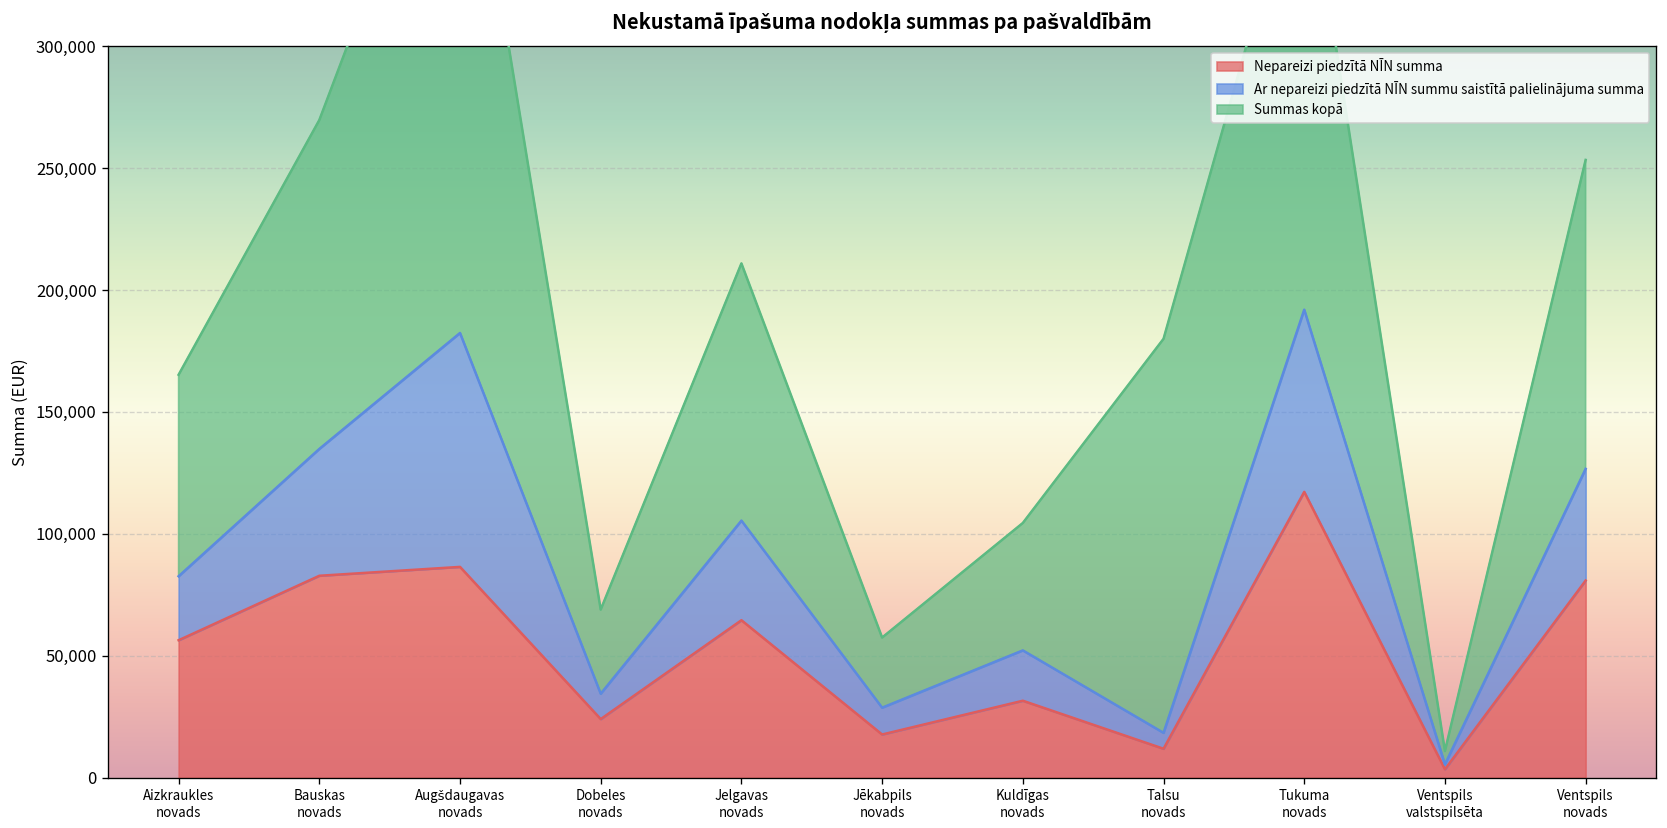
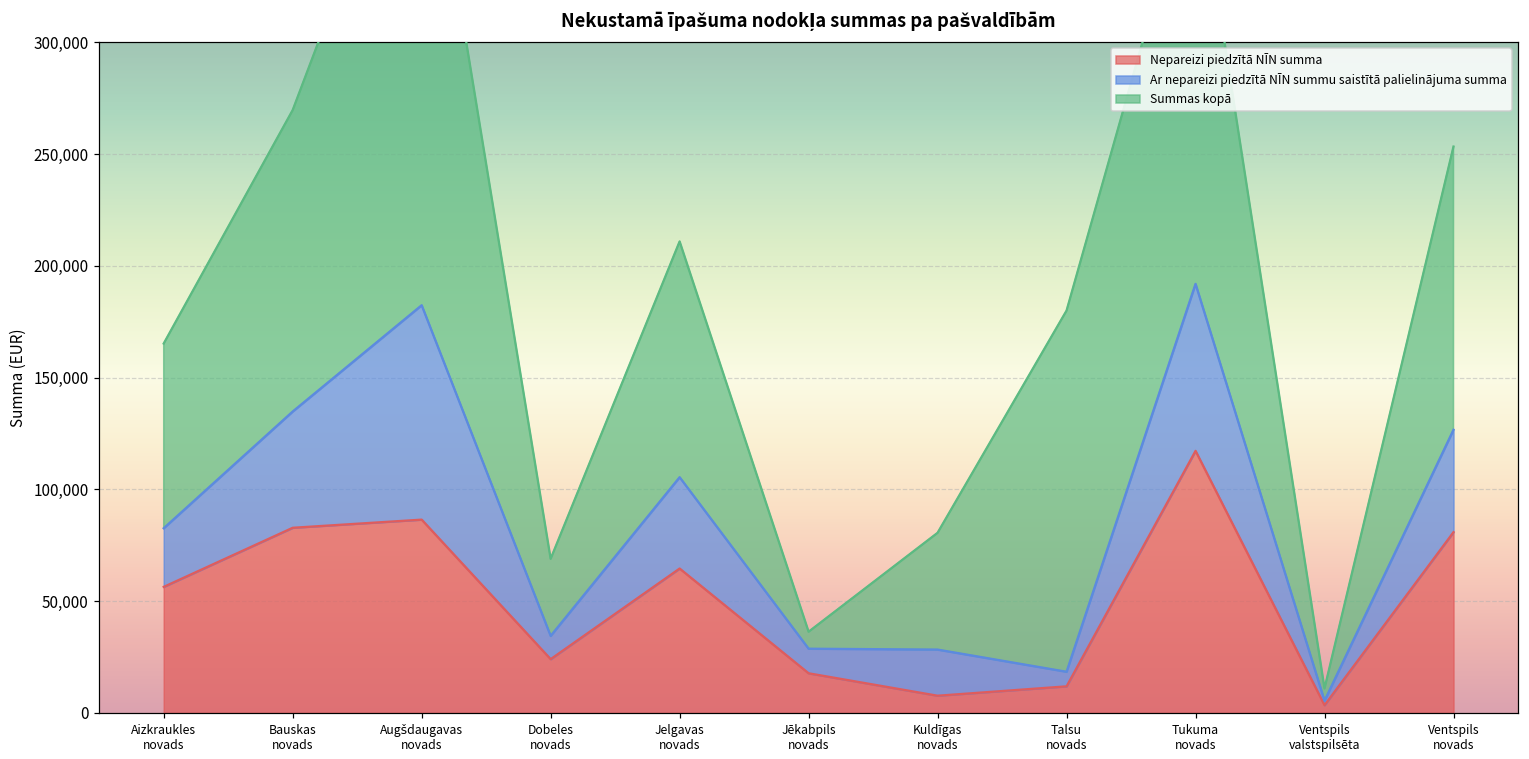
Summas kopā, Jēkabpils novads: 29,000 -> 8,000
Nepareizi piedzītā NĪN summa, Kuldīgas novads: 32,000 -> 8,000
